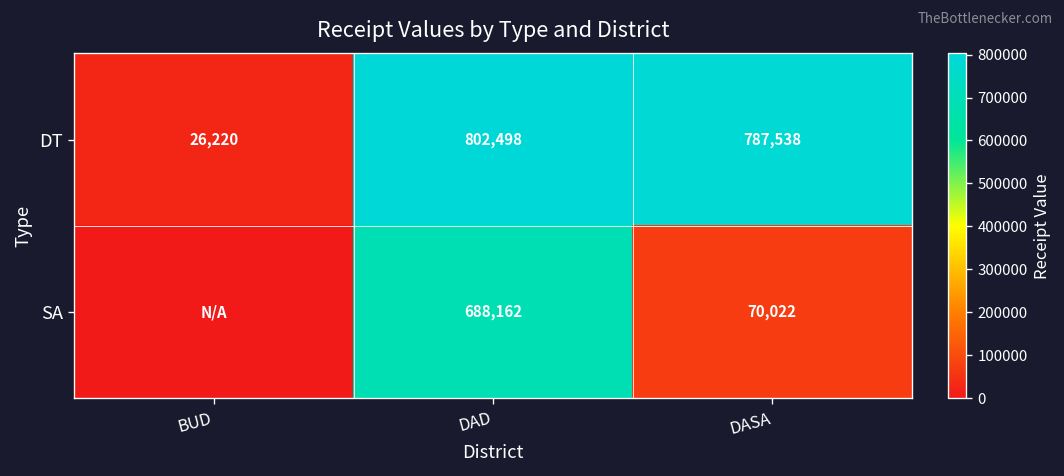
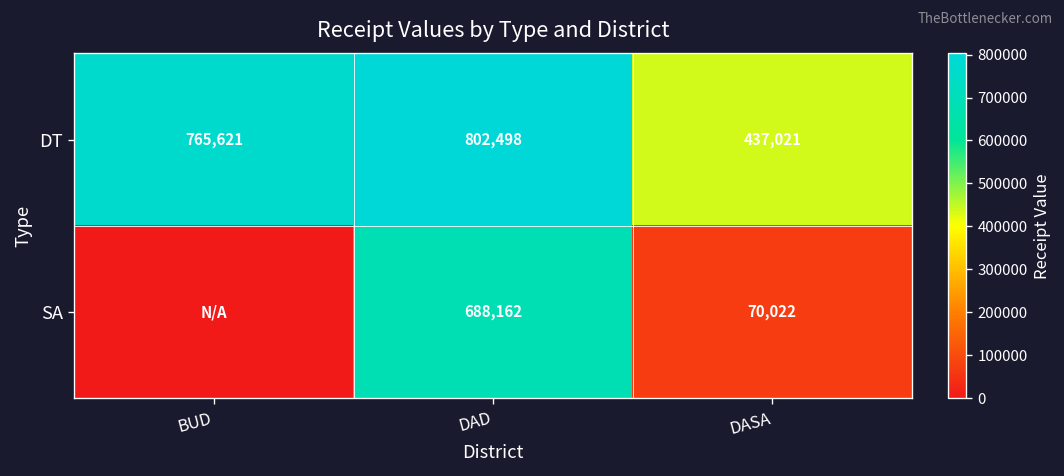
DT, BUD: 26,220 -> 765,621
DT, DASA: 787,538 -> 437,021
